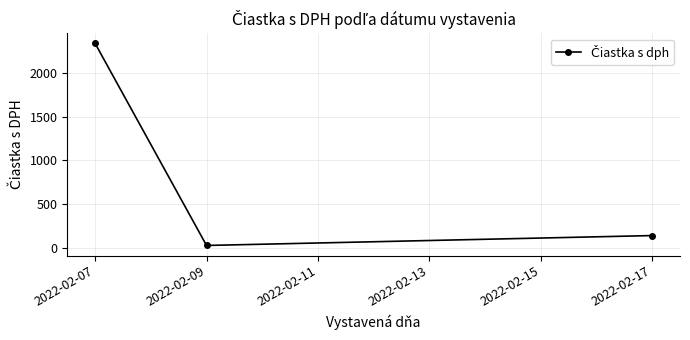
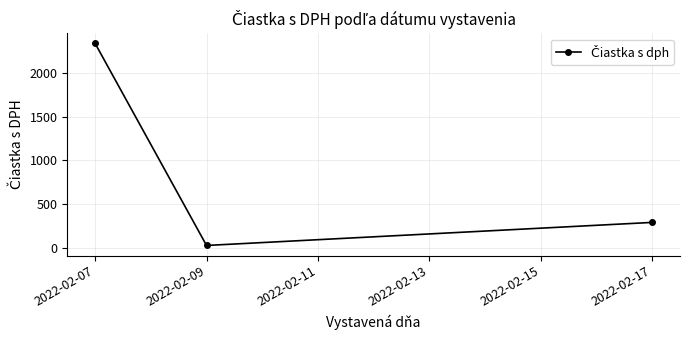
2022-02-17: 100 -> 300
